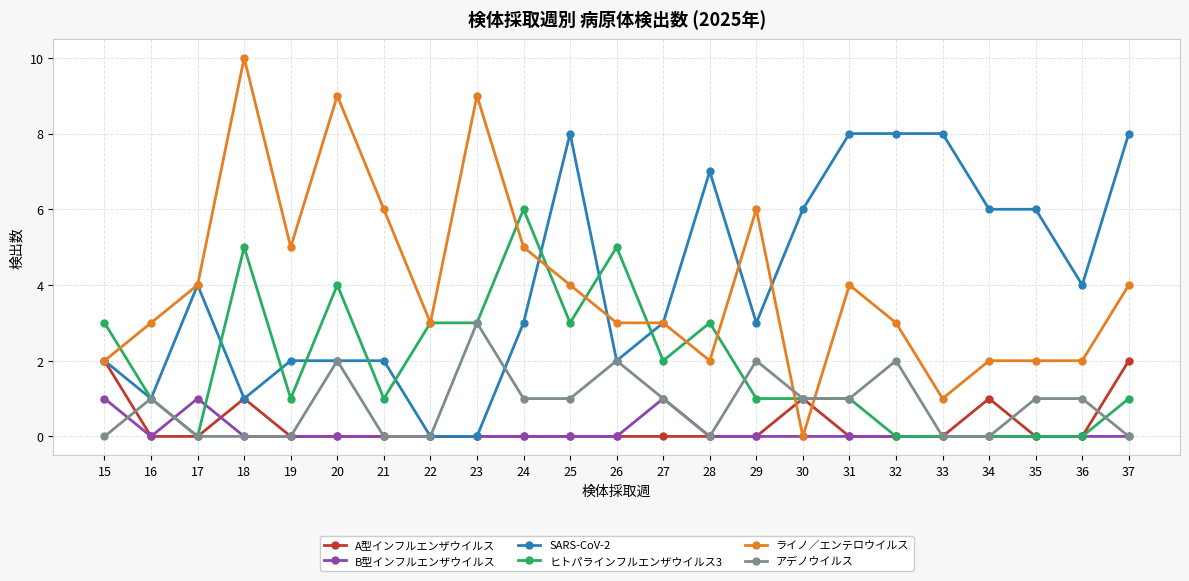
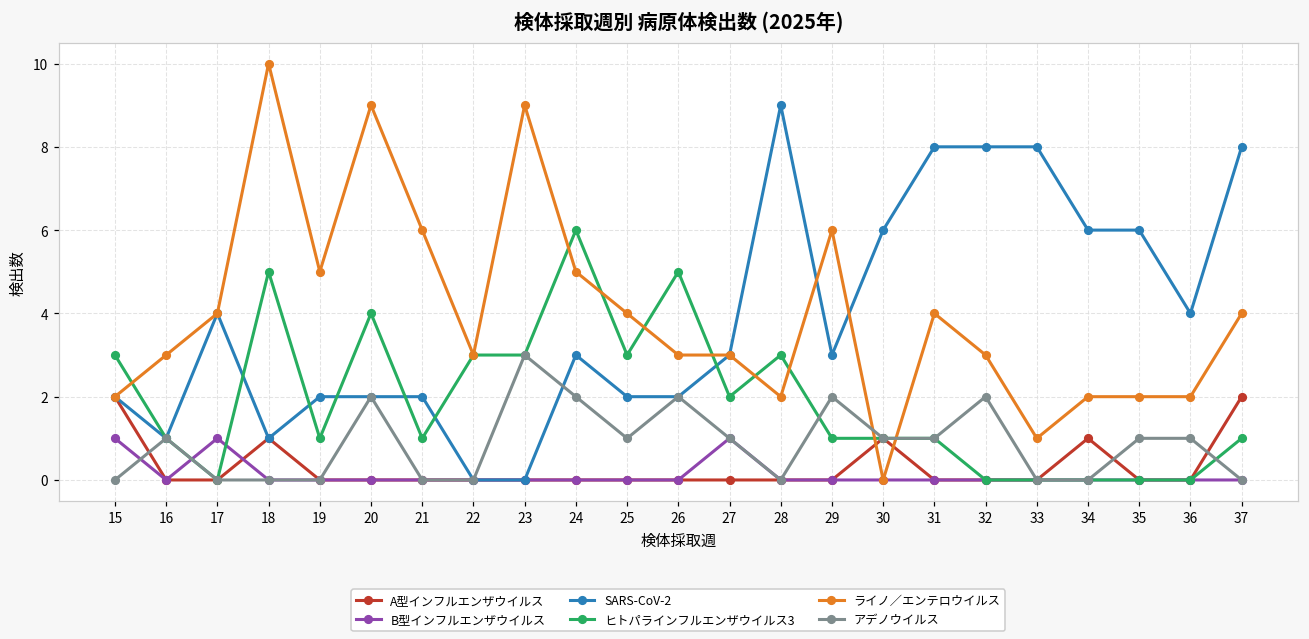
アデノウイルス, 24: 1 -> 2
SARS-CoV-2, 25: 8 -> 2
SARS-CoV-2, 28: 7 -> 9
